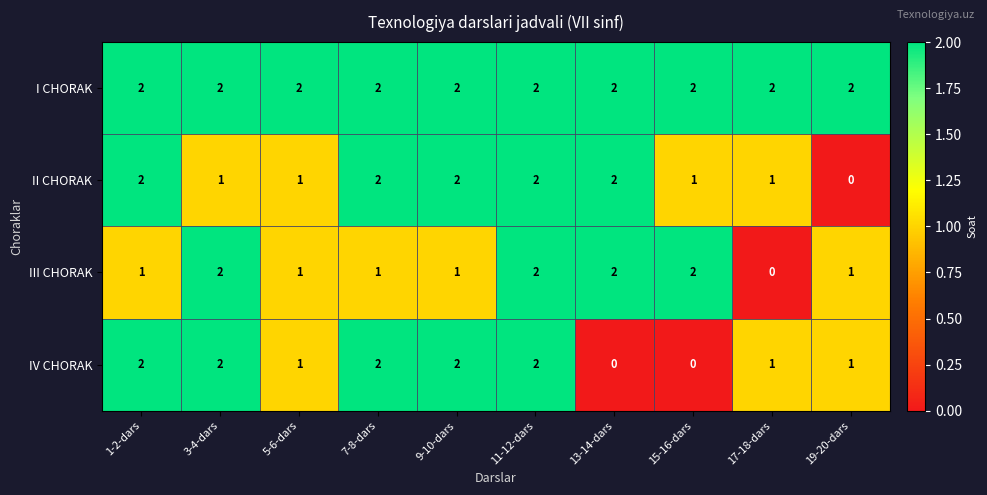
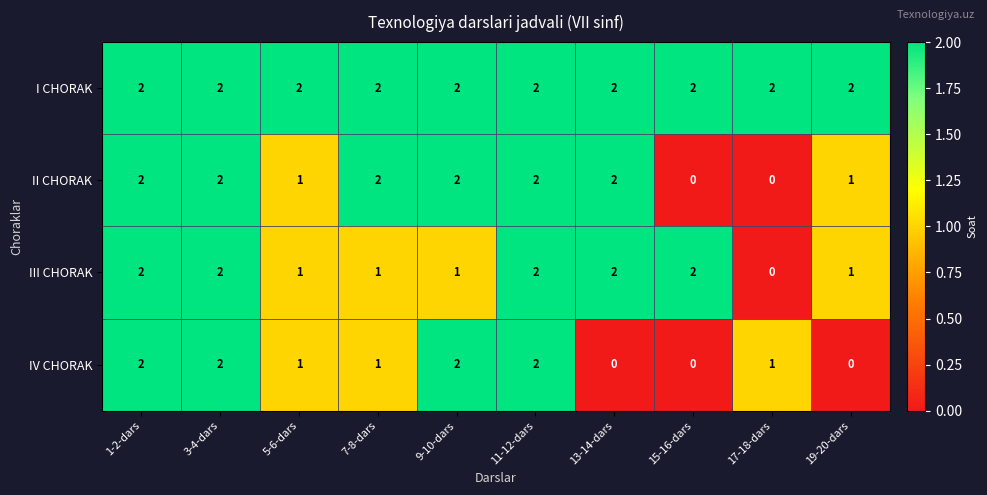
II CHORAK, 3-4-dars: 1 -> 2
II CHORAK, 15-16-dars: 1 -> 0
II CHORAK, 17-18-dars: 1 -> 0
II CHORAK, 19-20-dars: 0 -> 1
III CHORAK, 1-2-dars: 1 -> 2
IV CHORAK, 7-8-dars: 2 -> 1
IV CHORAK, 19-20-dars: 1 -> 0
